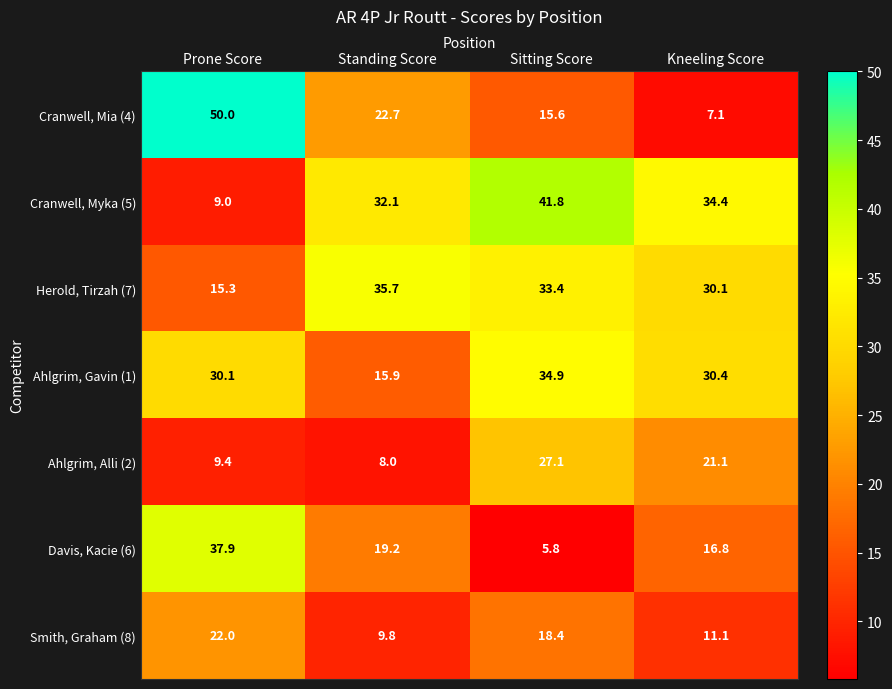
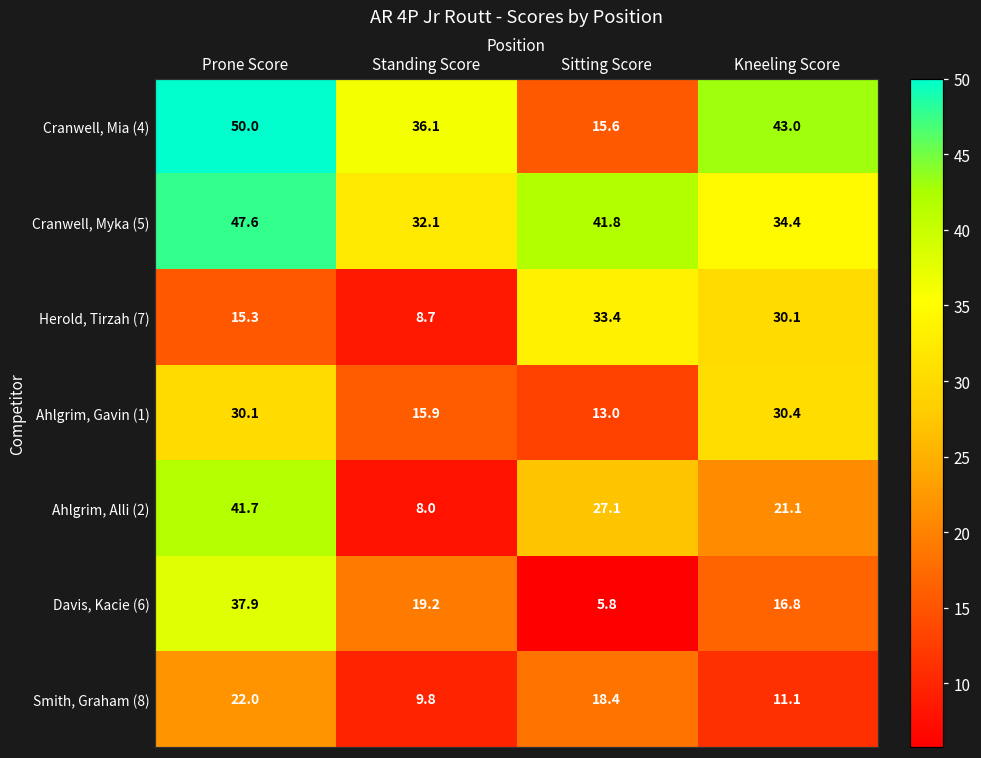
Cranwell, Mia (4), Standing Score: 22.7 -> 36.1
Cranwell, Mia (4), Kneeling Score: 7.1 -> 43.0
Cranwell, Myka (5), Prone Score: 9.0 -> 47.6
Herold, Tirzah (7), Standing Score: 35.7 -> 8.7
Ahlgrim, Gavin (1), Sitting Score: 34.9 -> 13.0
Ahlgrim, Alli (2), Prone Score: 9.4 -> 41.7
